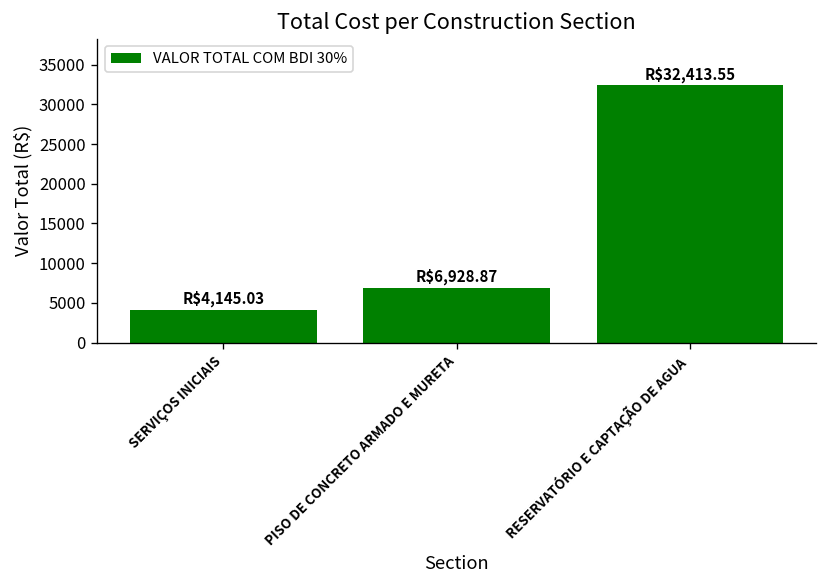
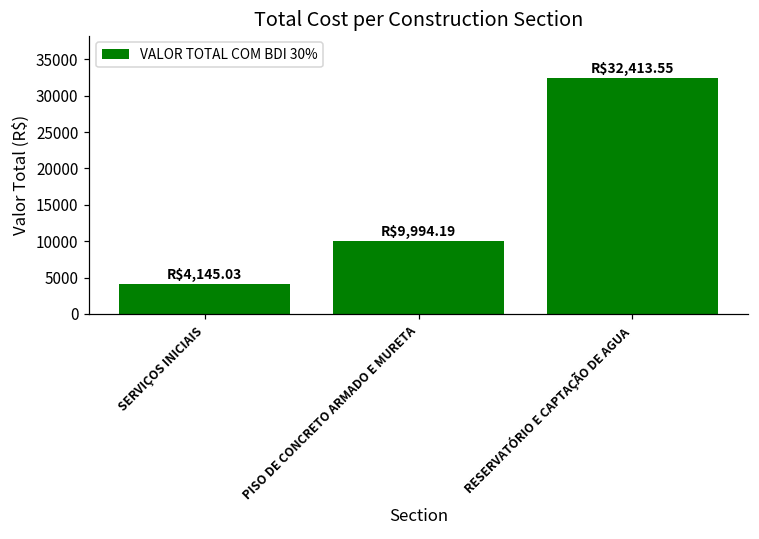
PISO DE CONCRETO ARMADO E MURETA: $6,928.87 -> $9,994.19
